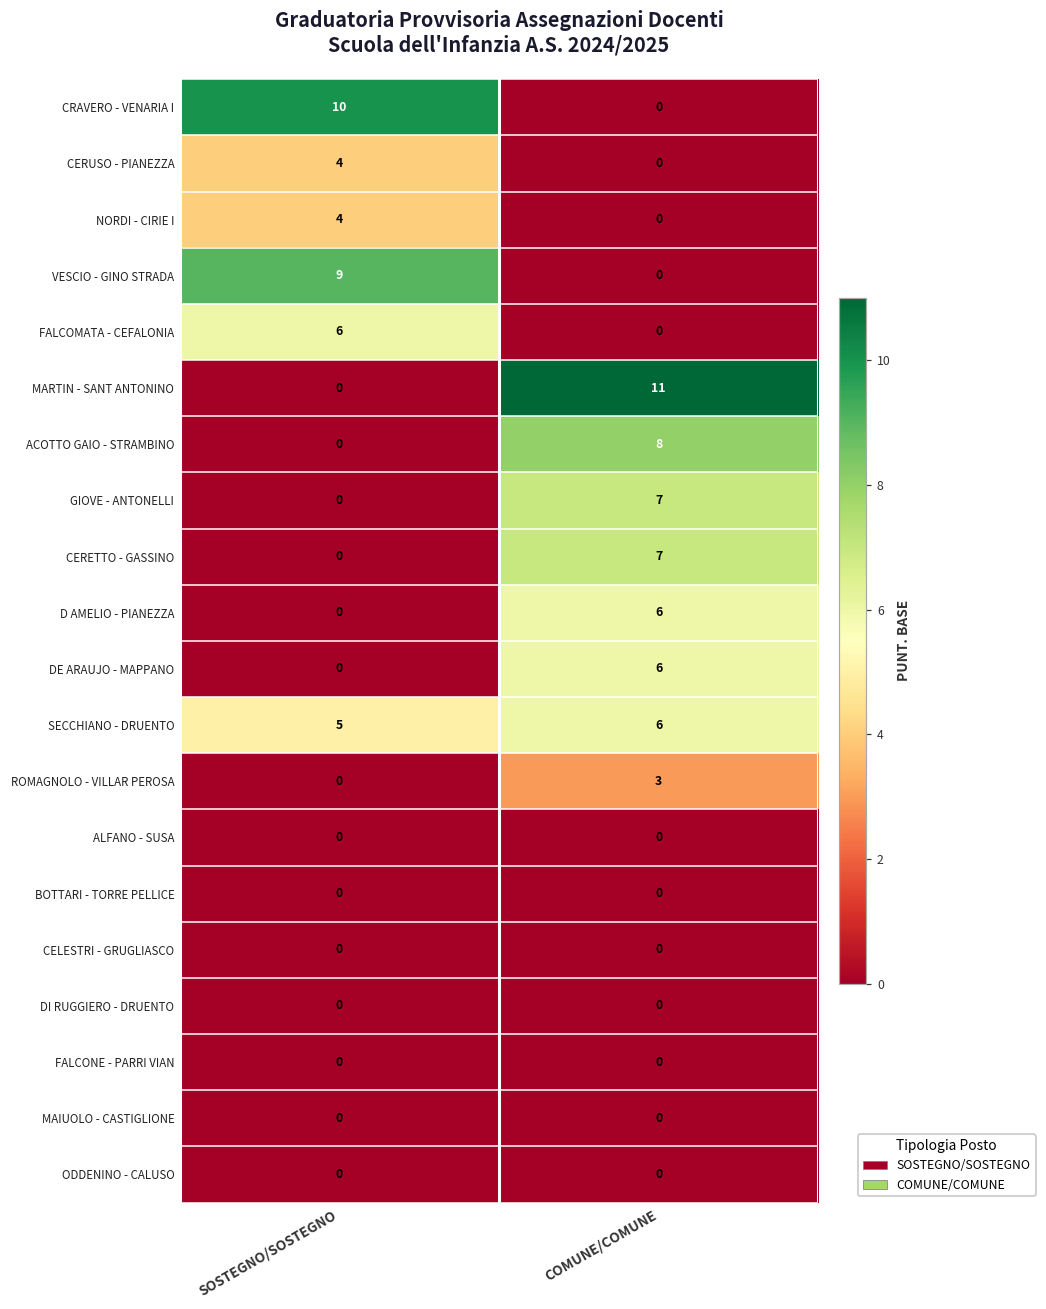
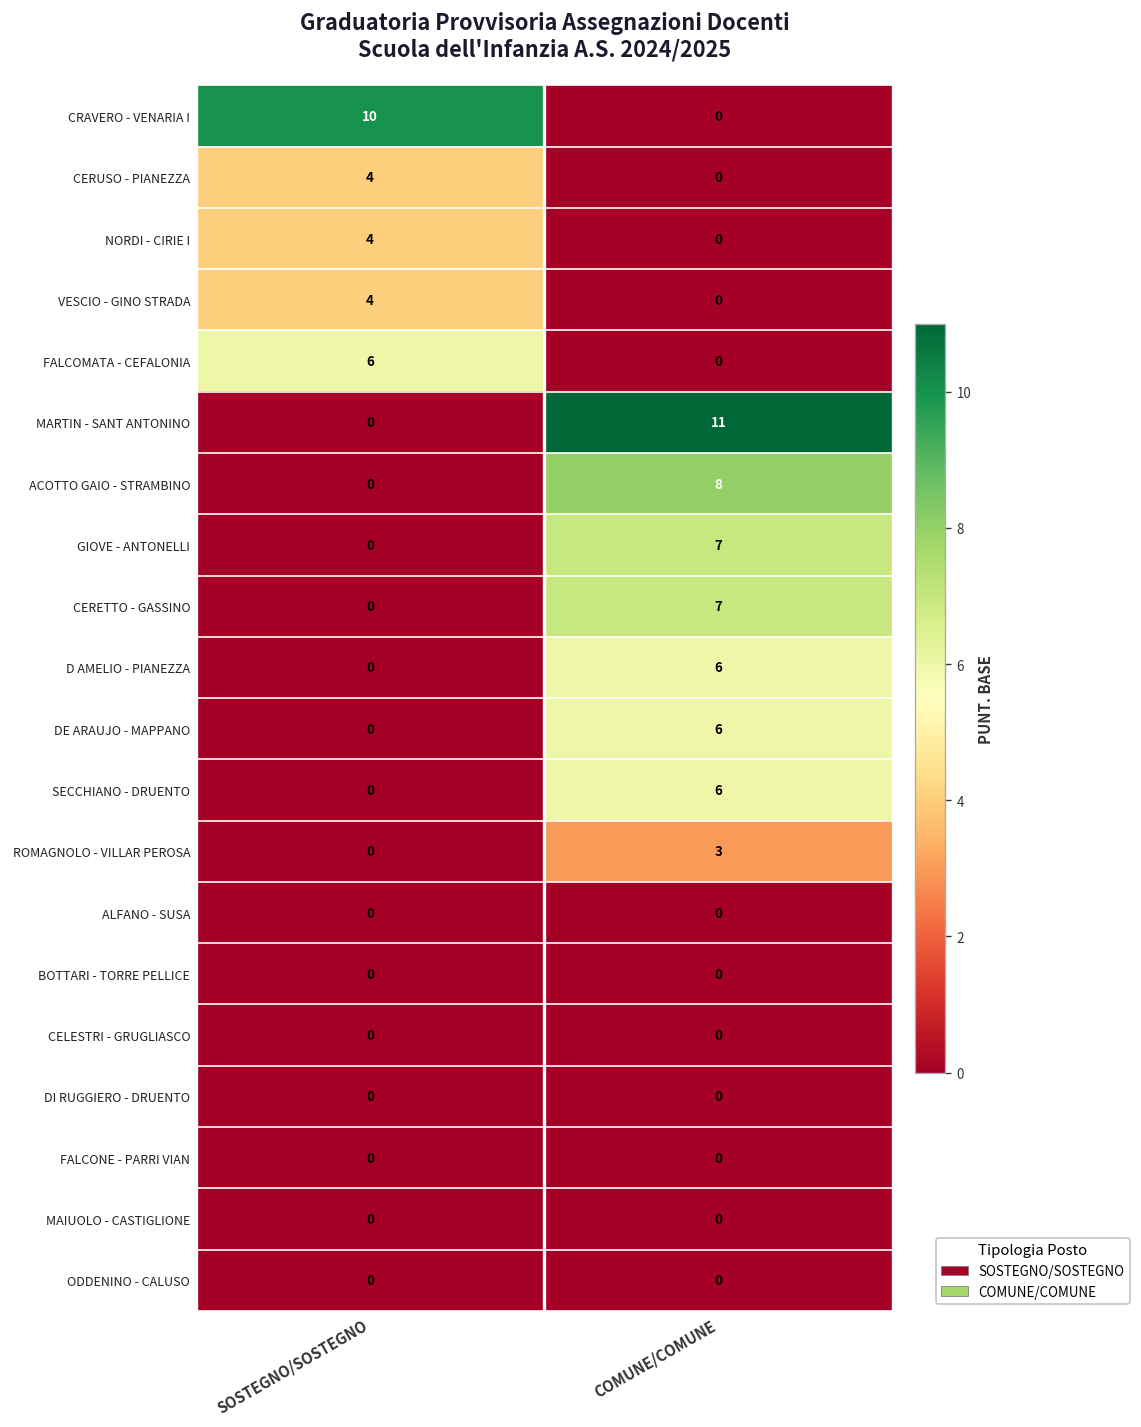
VESCIO - GINO STRADA, SOSTEGNO/SOSTEGNO: 9 -> 4
SECCHIANO - DRUENTO, SOSTEGNO/SOSTEGNO: 5 -> 0
